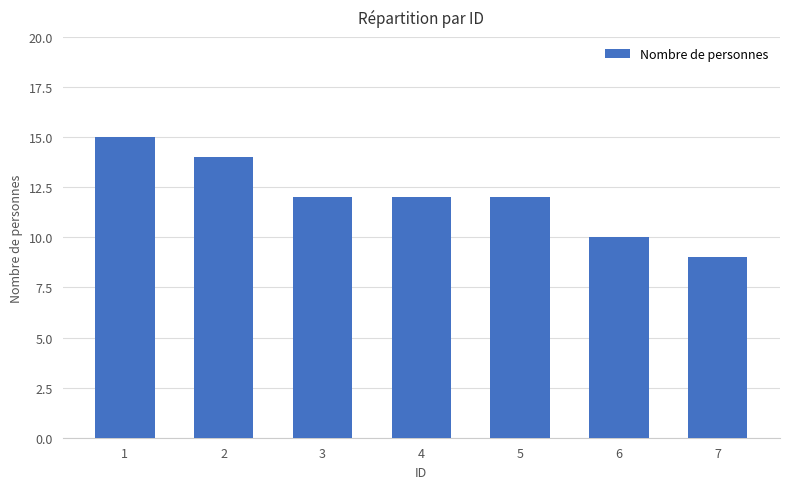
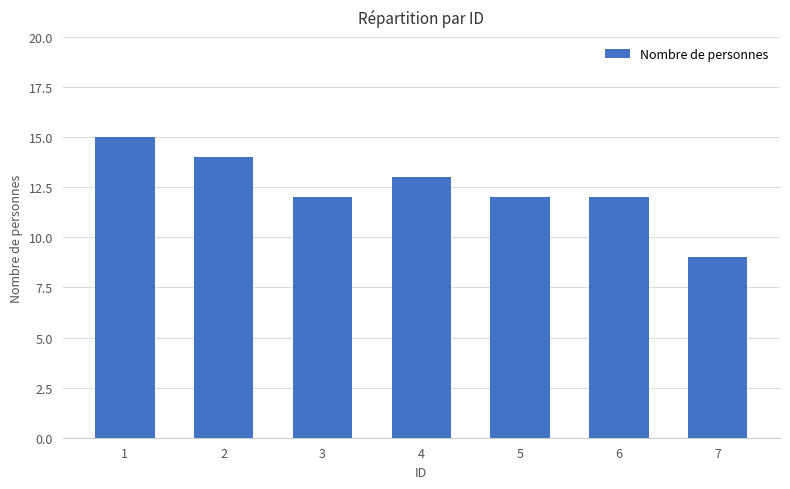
4: 12 -> 13
6: 10 -> 12
